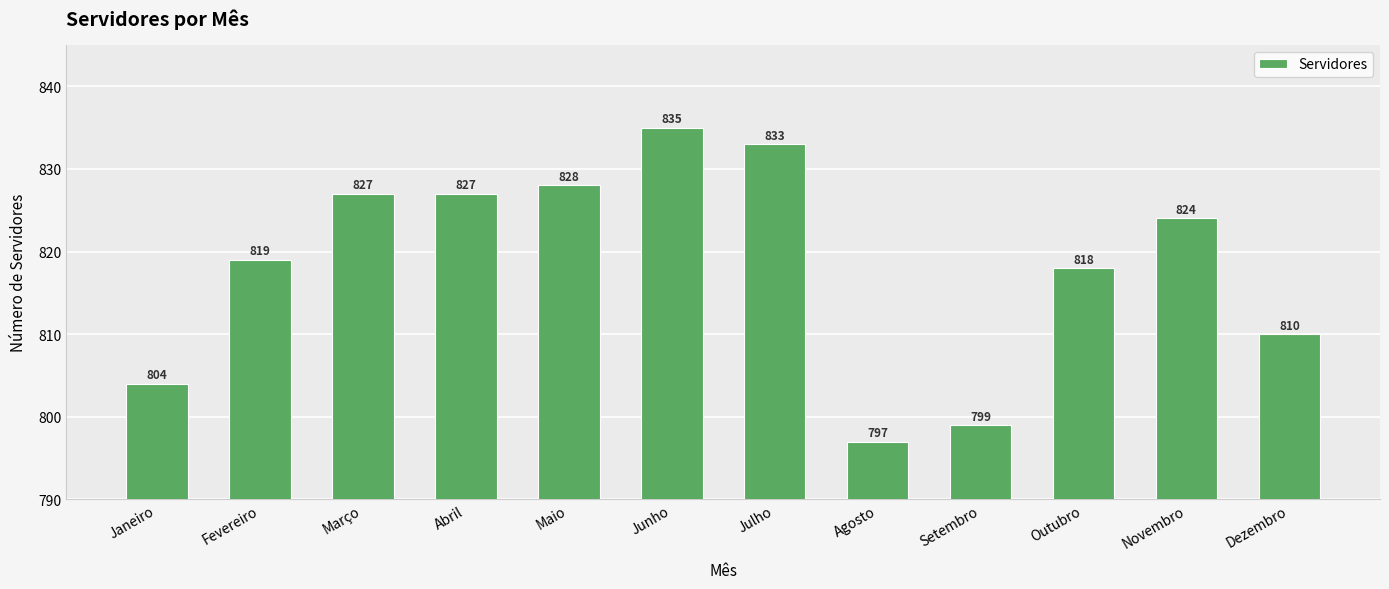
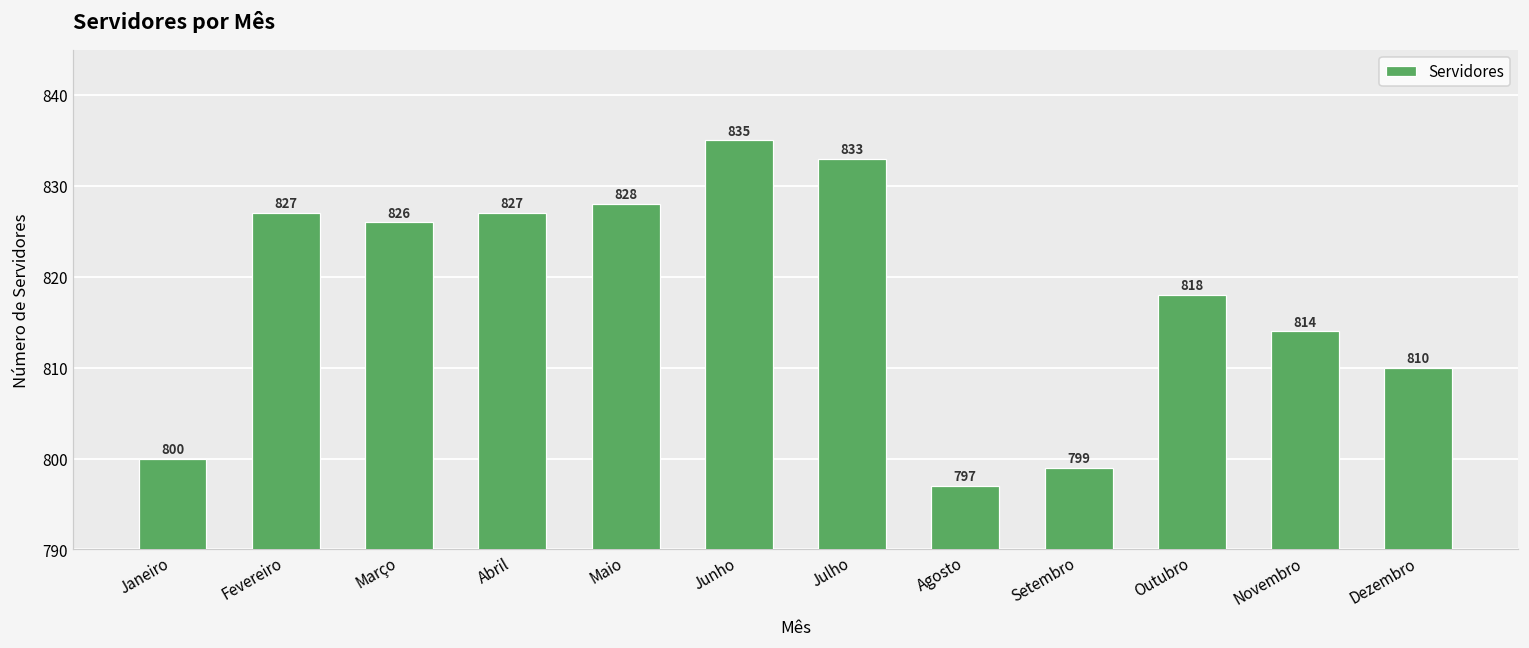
Janeiro: 804 -> 800
Fevereiro: 819 -> 827
Março: 827 -> 826
Novembro: 824 -> 814
